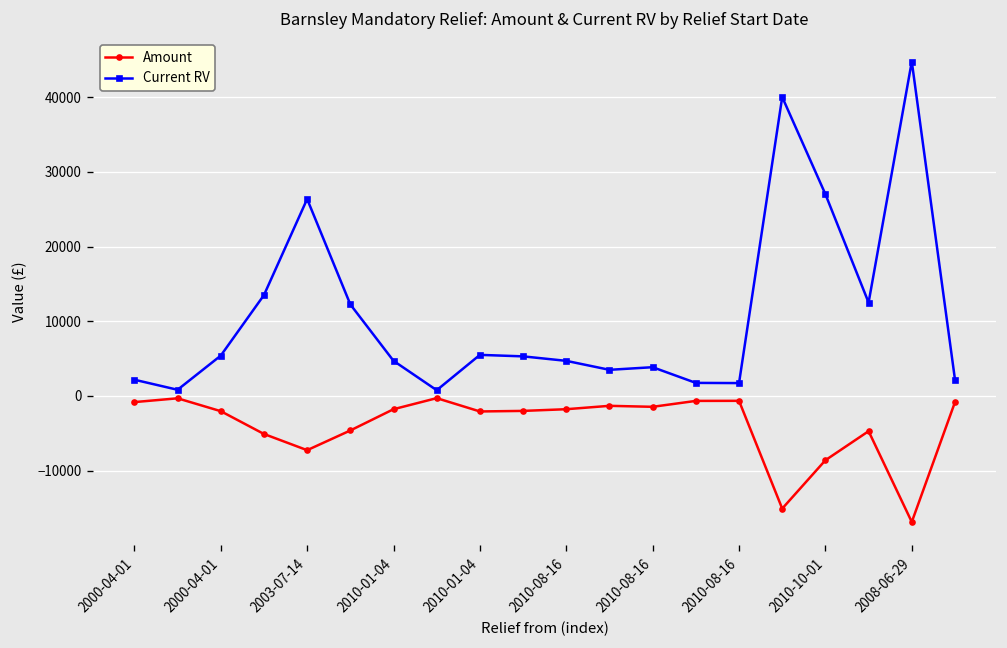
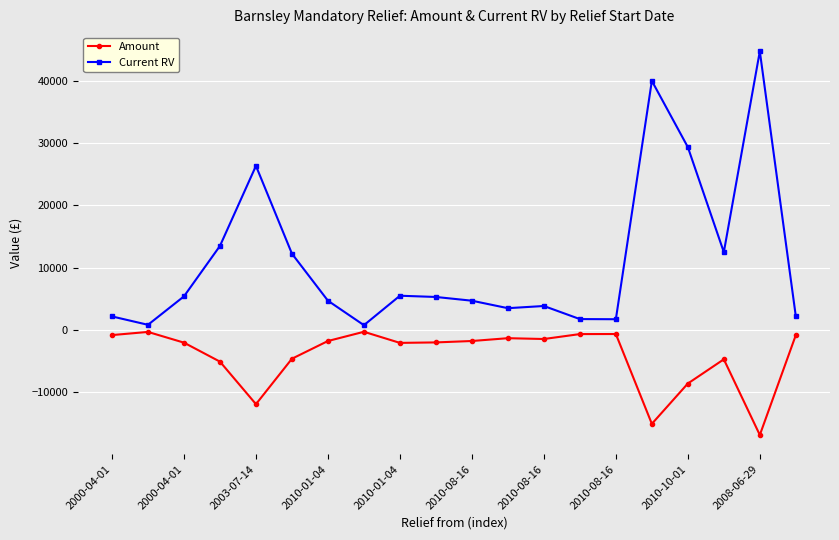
Amount, 2003-07-14: -7000 -> -12000
Current RV, 2010-10-01: 27000 -> 29000
